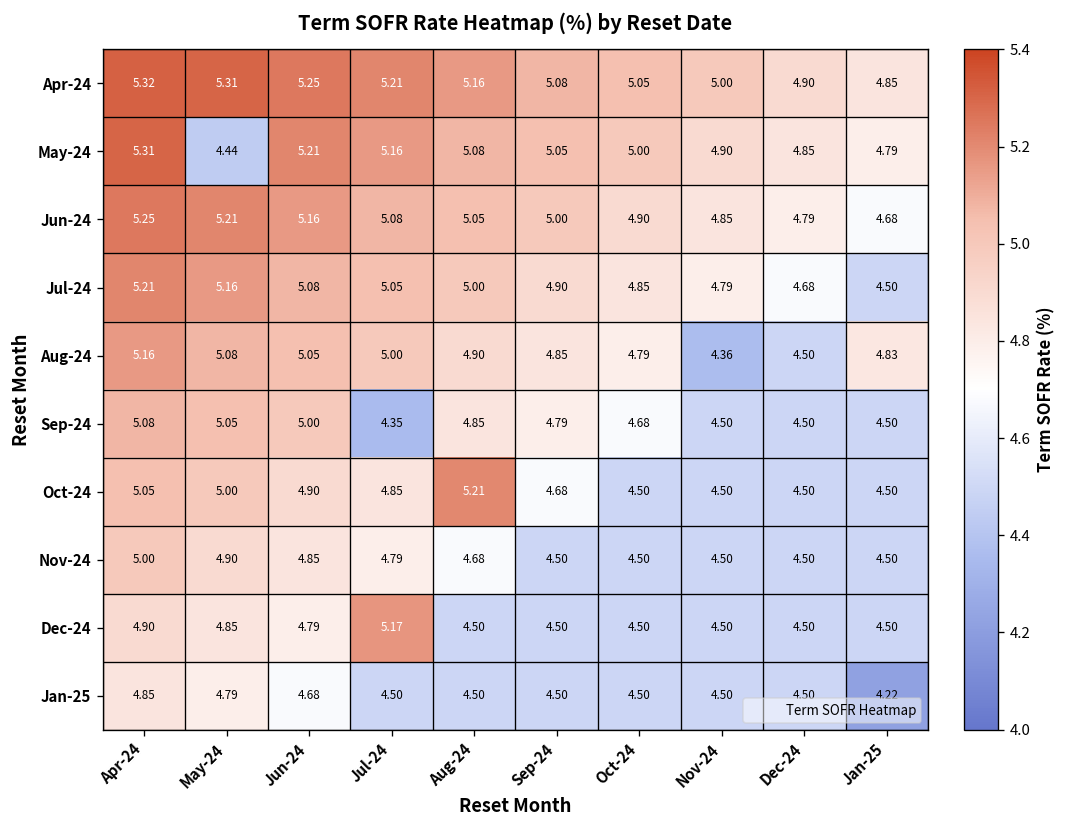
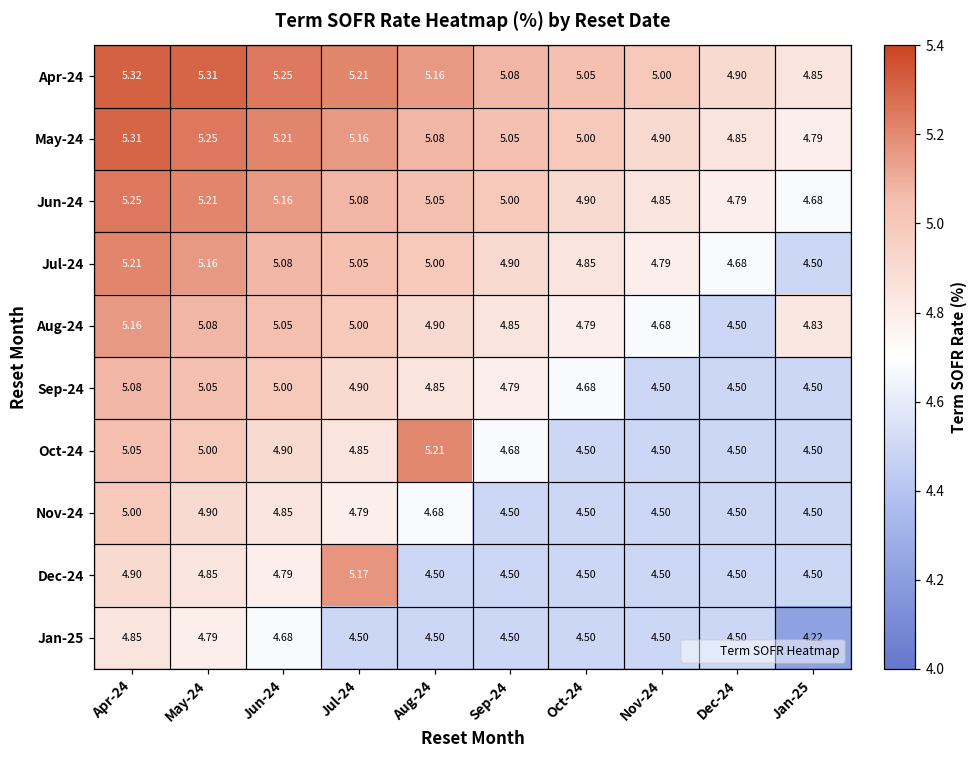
May-24, May-24: 4.44 -> 5.25
Aug-24, Nov-24: 4.36 -> 4.68
Sep-24, Jul-24: 4.35 -> 4.90
